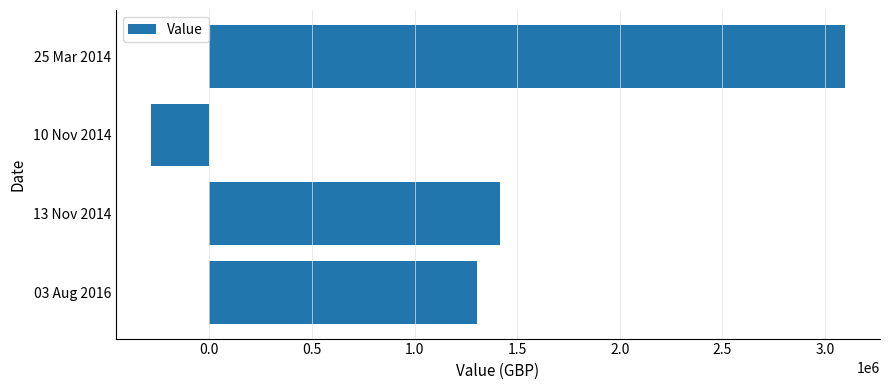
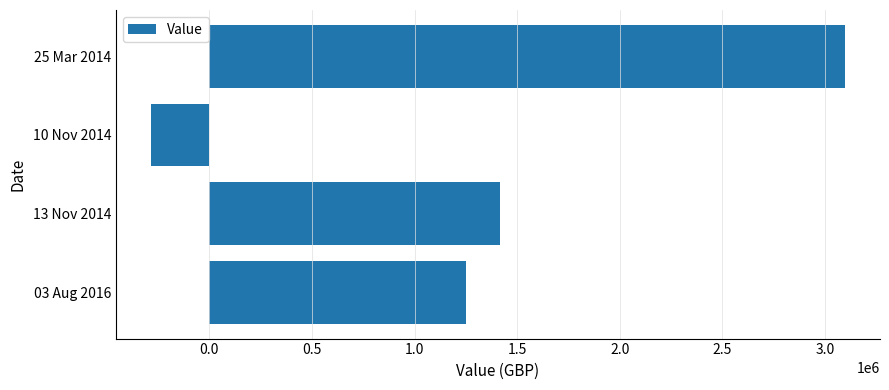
03 Aug 2016: 1310000 -> 1250000
